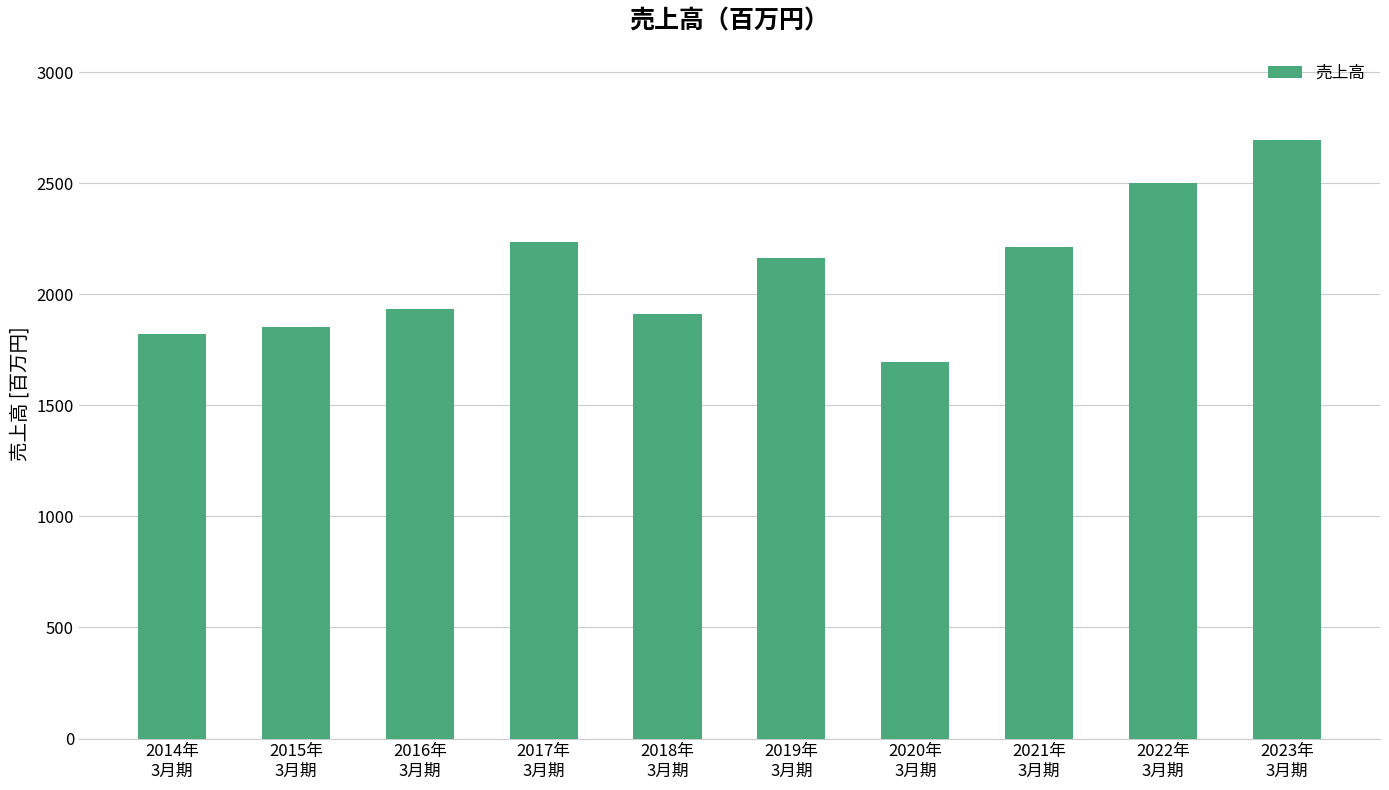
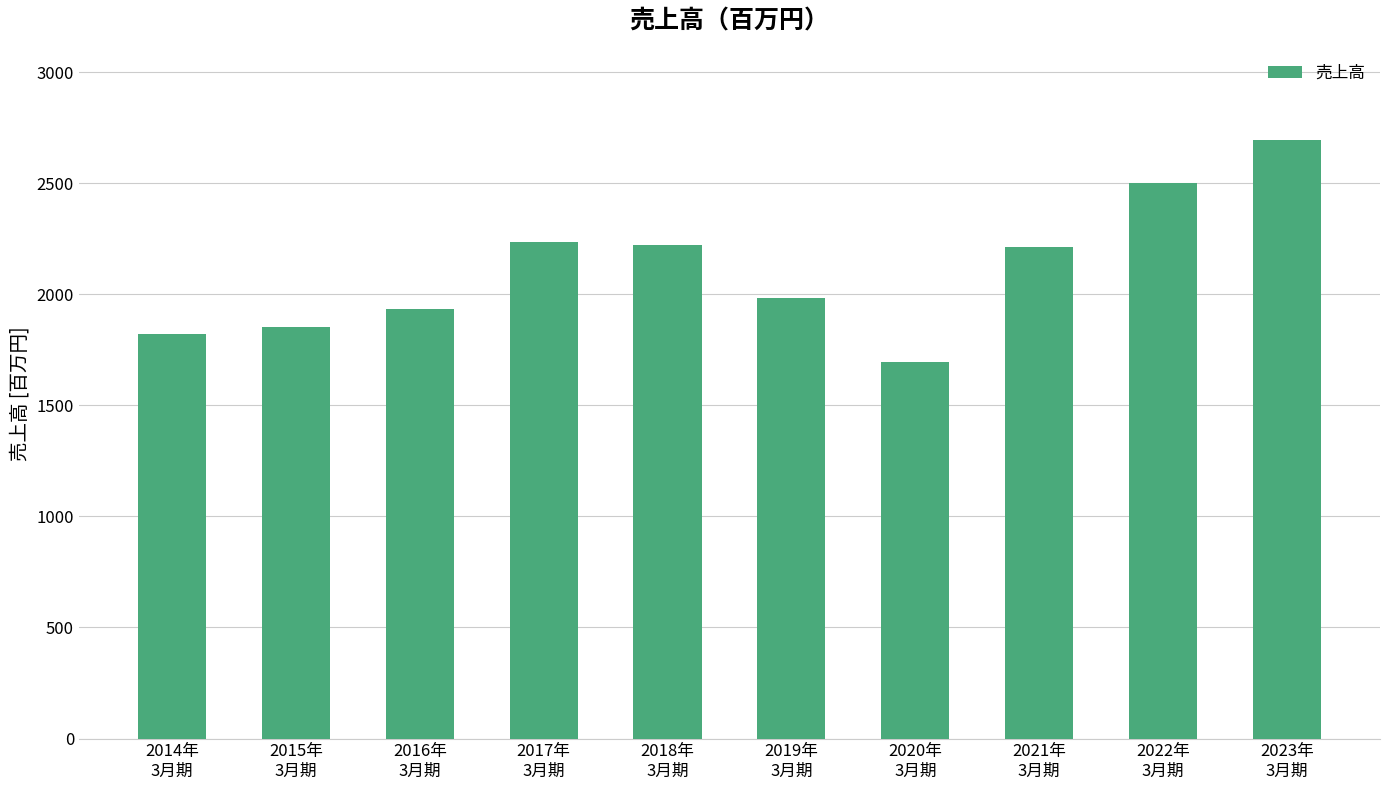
2018年 3月期: 1910 -> 2220
2019年 3月期: 2170 -> 1980
